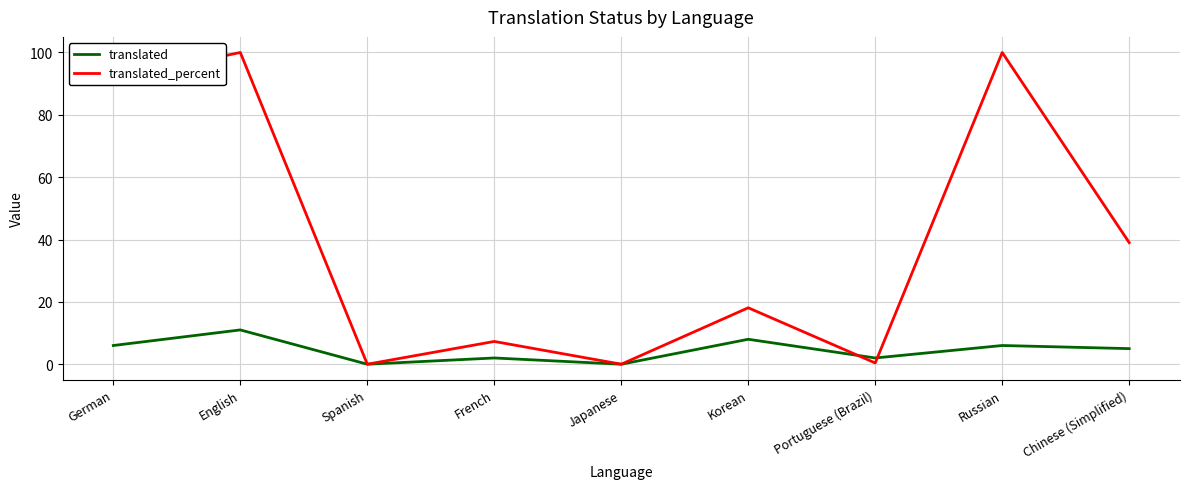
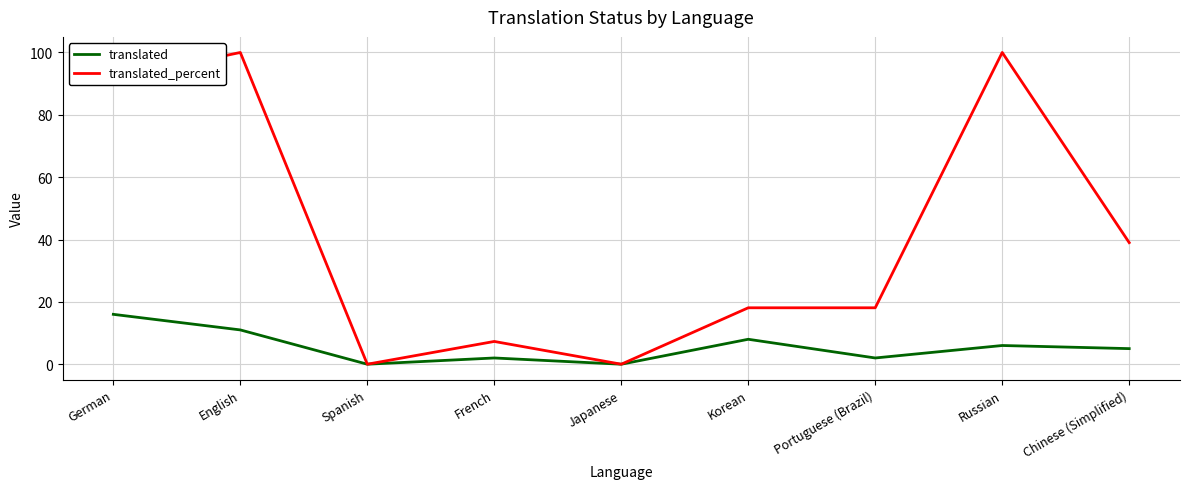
translated, German: 6 -> 16
translated_percent, Portuguese (Brazil): 0 -> 18
